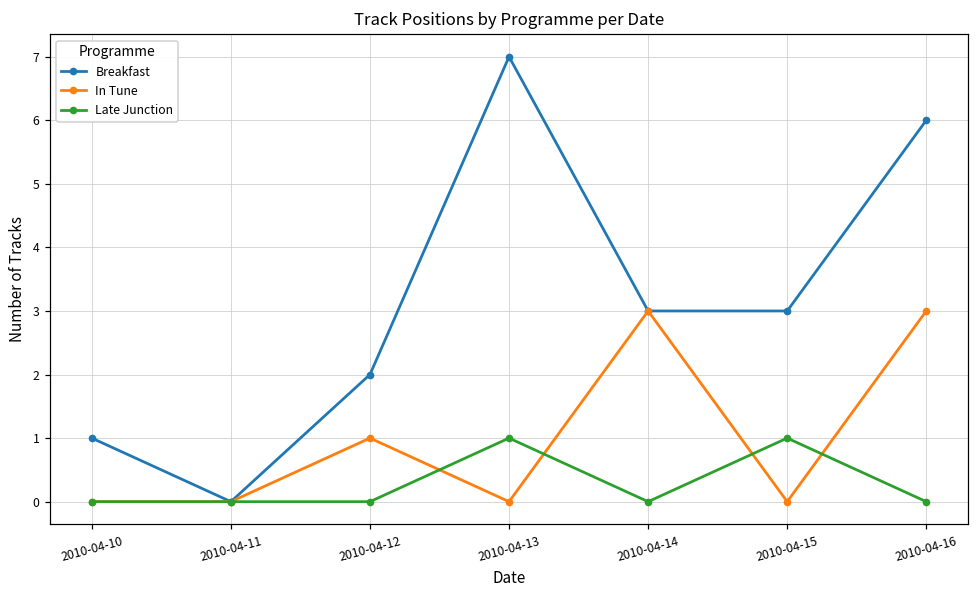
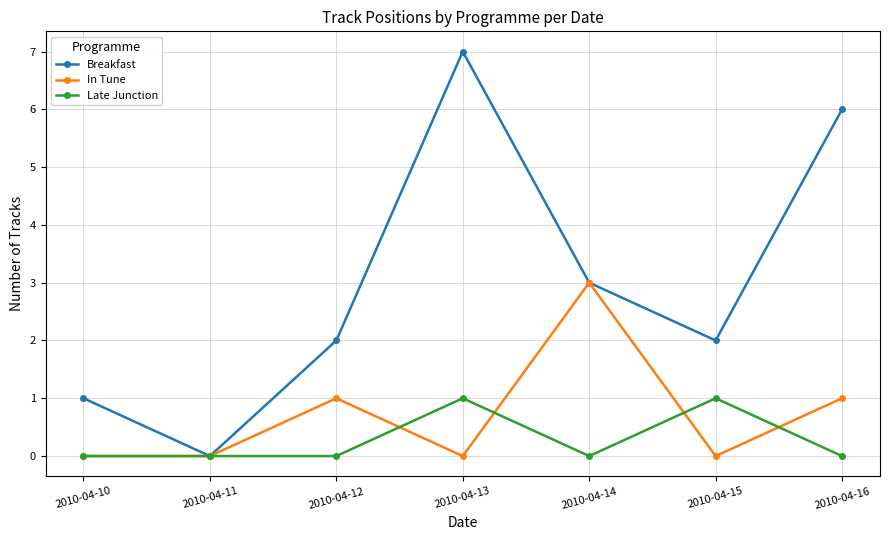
Breakfast, 2010-04-15: 3 -> 2
In Tune, 2010-04-16: 3 -> 1
